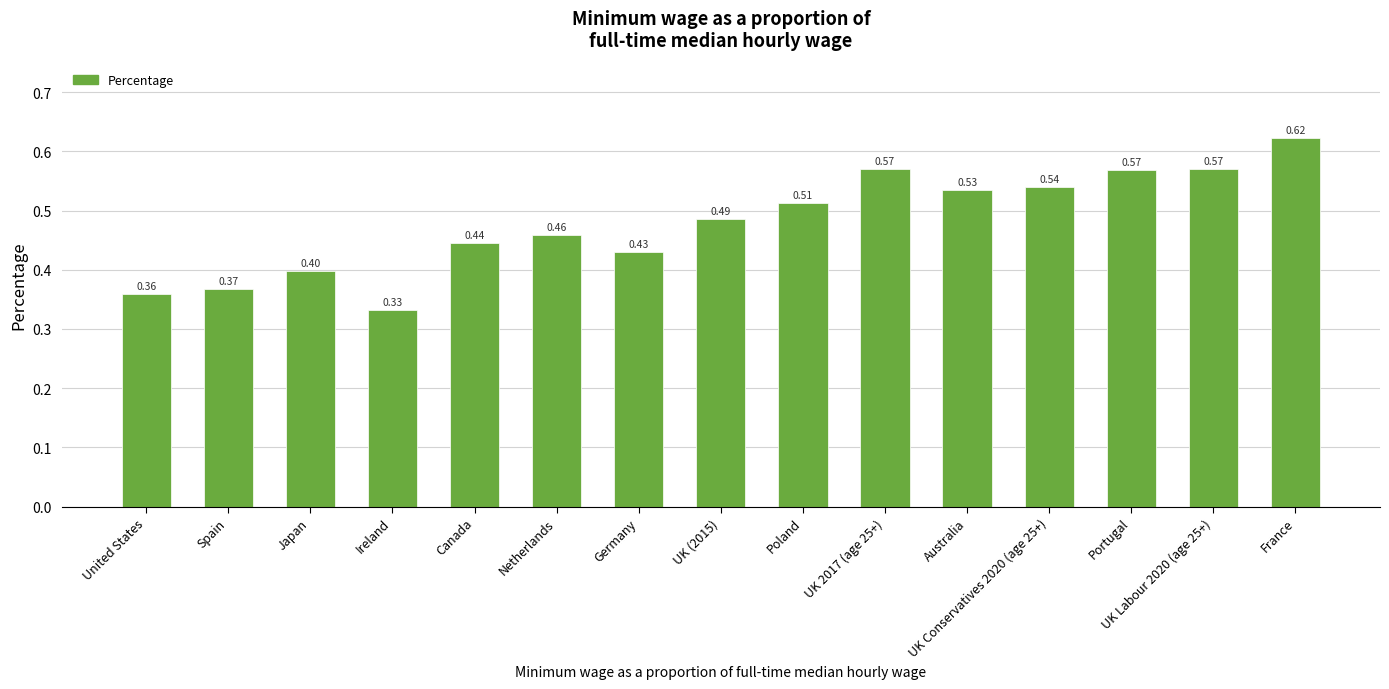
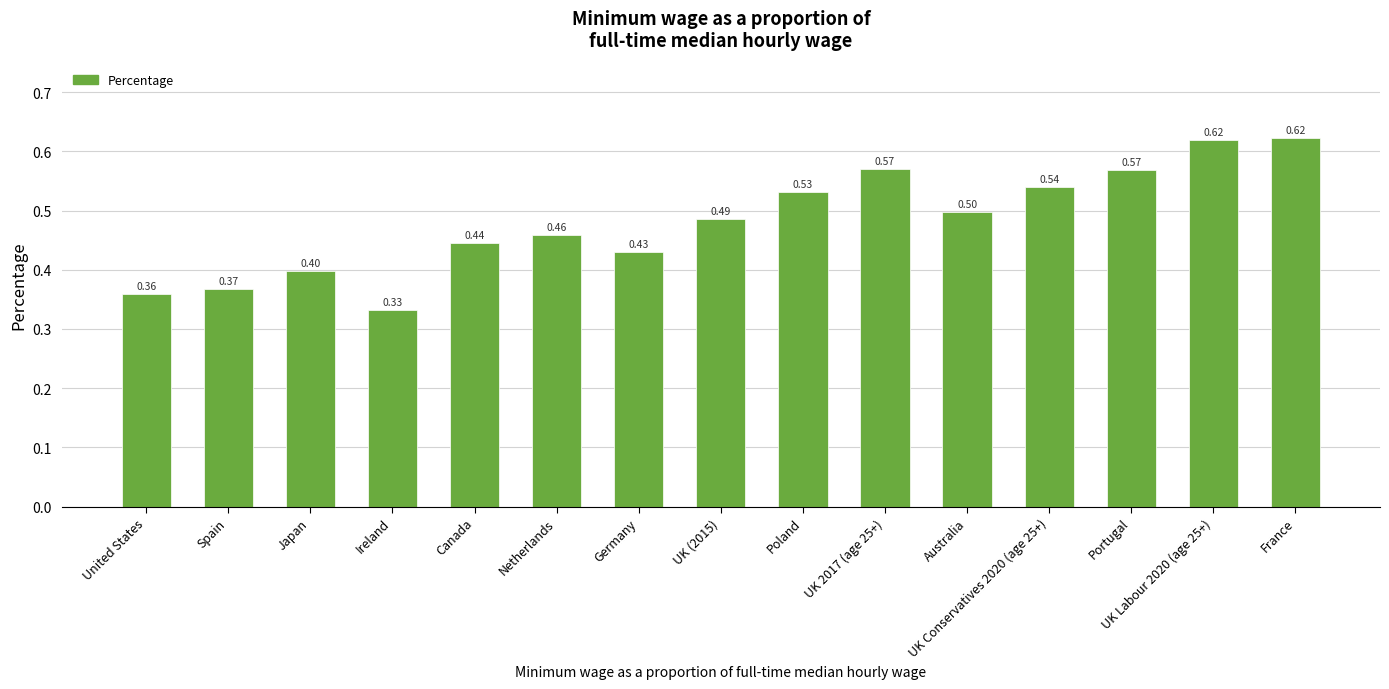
Poland: 0.51 -> 0.53
Australia: 0.53 -> 0.50
UK Labour 2020 (age 25+): 0.57 -> 0.62
